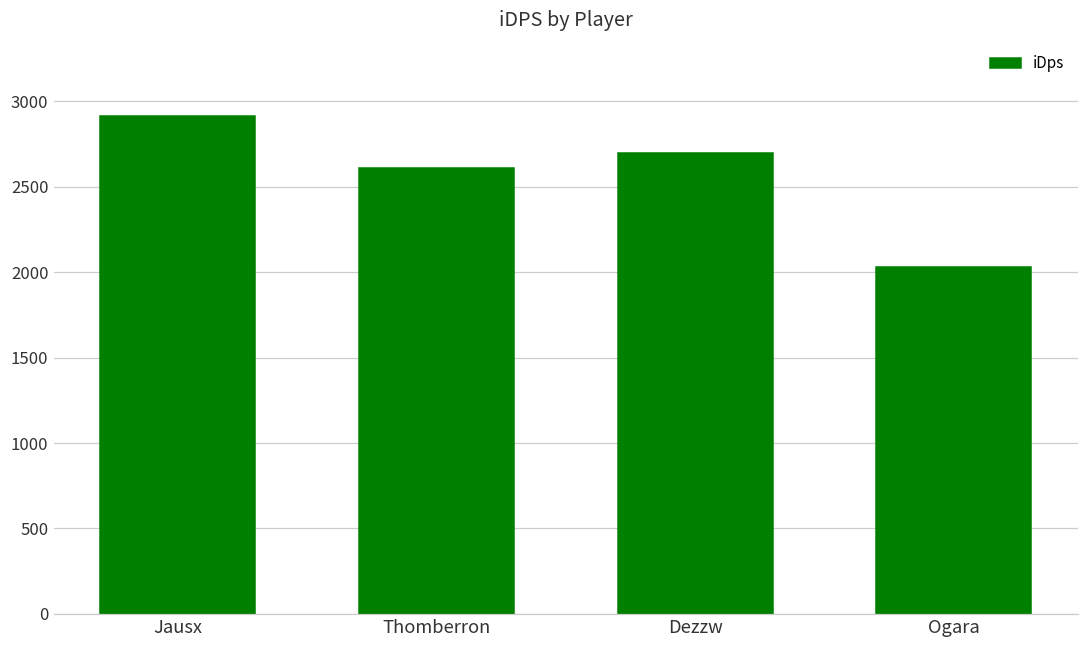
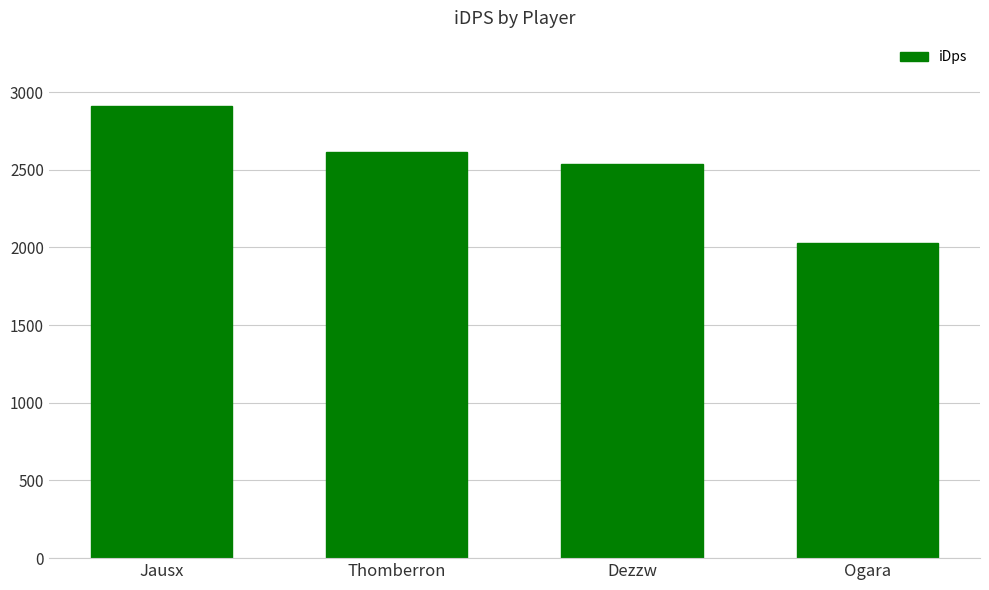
Dezzw: 2700 -> 2540
